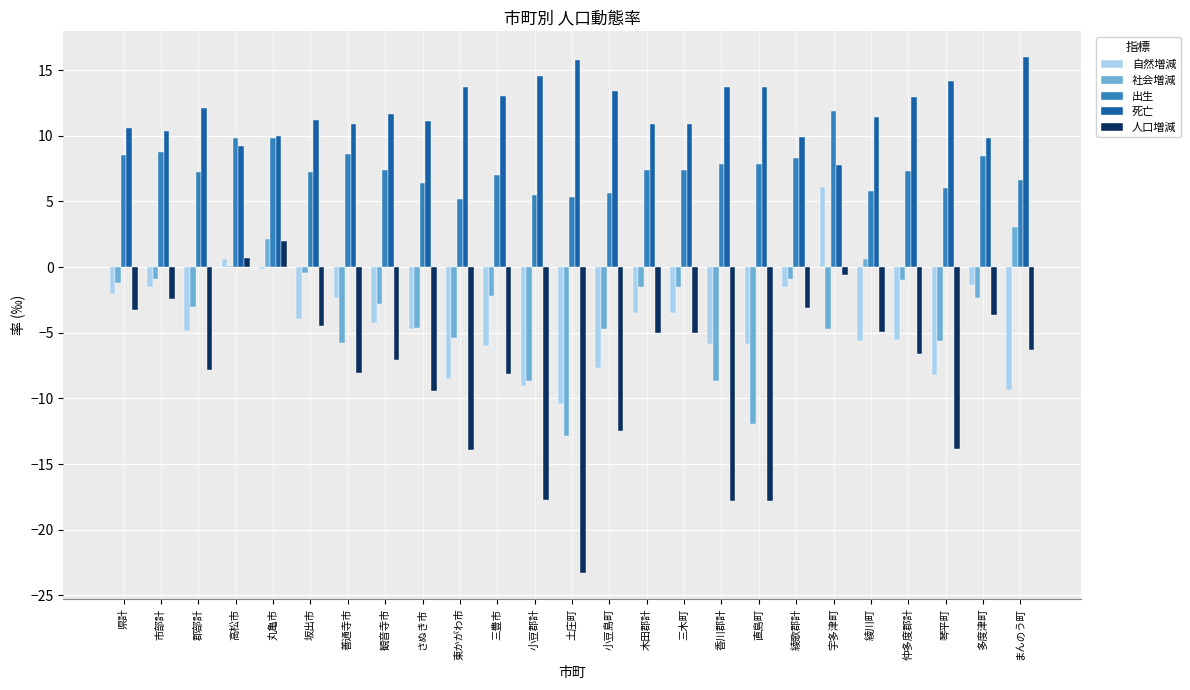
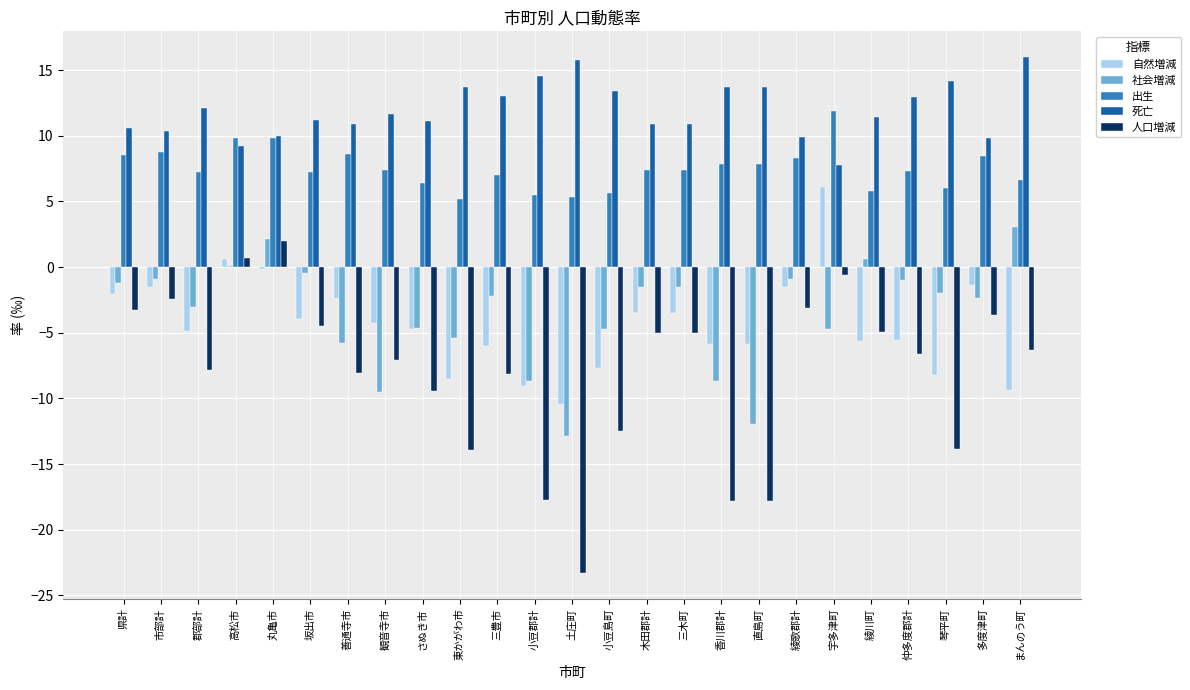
社会増減, 観音寺市: -2.8 -> -9.5
社会増減, 琴平町: -5.7 -> -2.0
